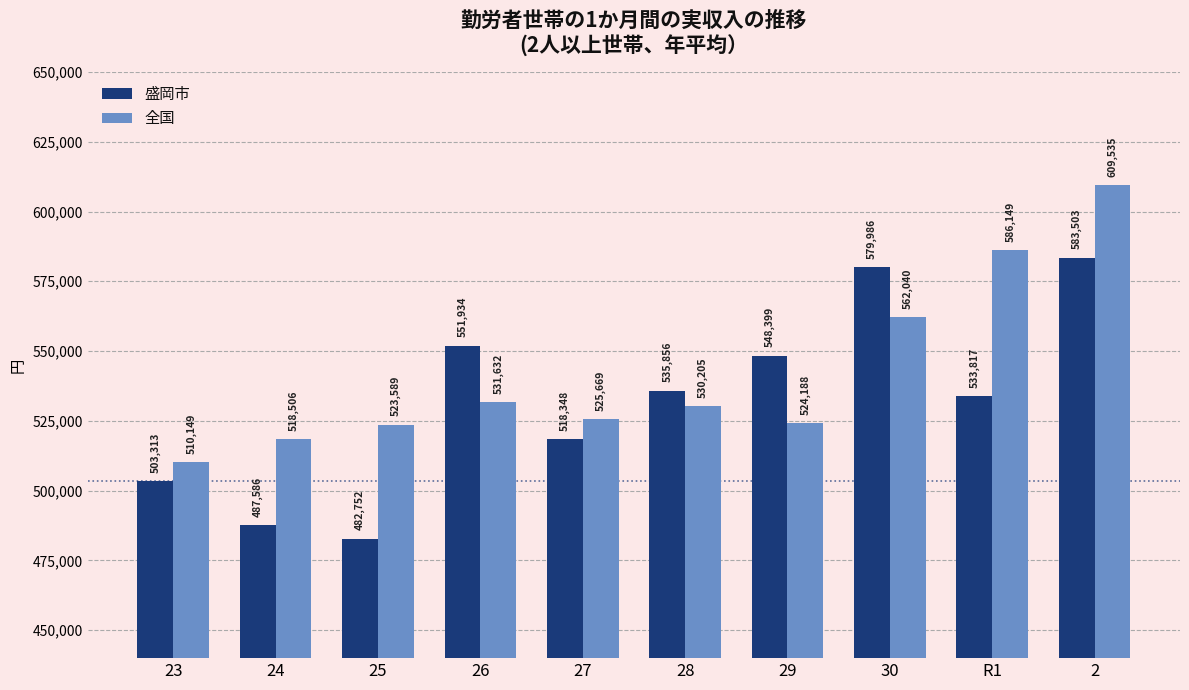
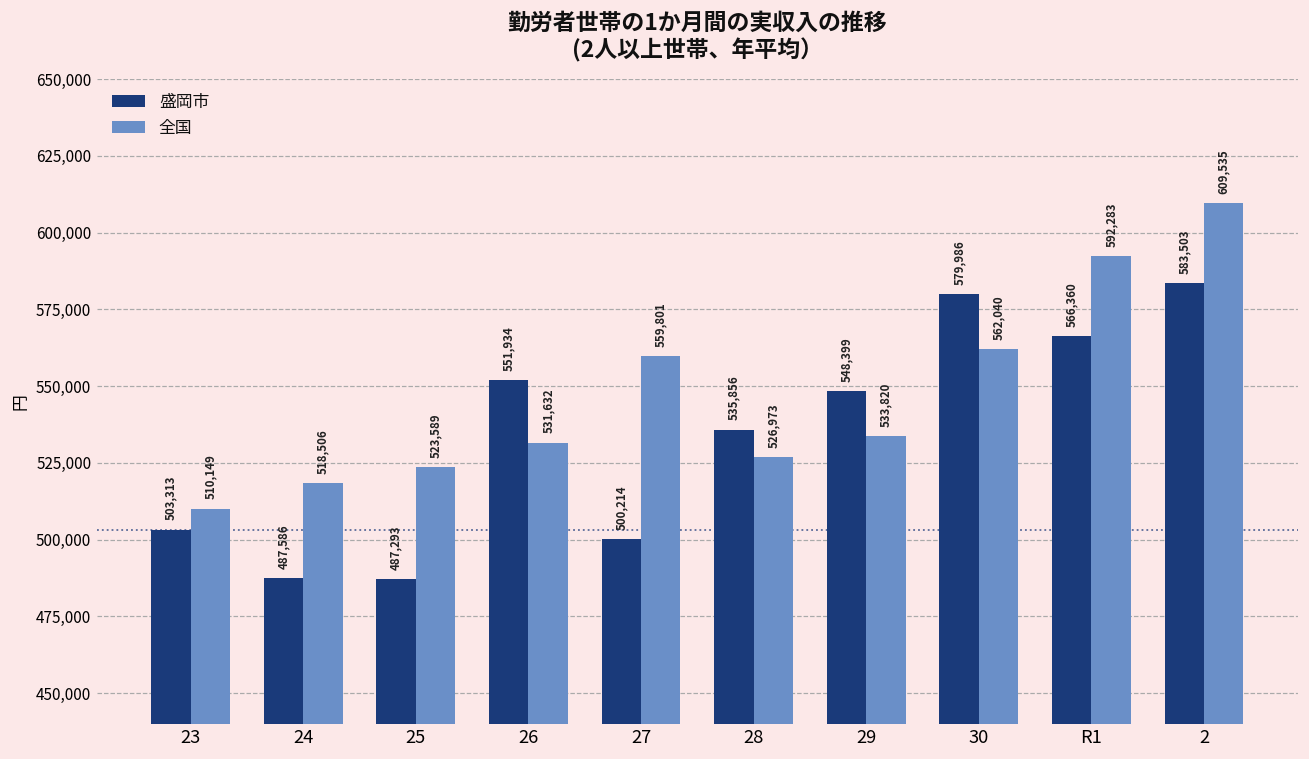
盛岡市, 25: 482,752 -> 487,293
盛岡市, 27: 518,348 -> 500,214
全国, 27: 525,669 -> 559,801
全国, 28: 530,205 -> 526,973
全国, 29: 524,188 -> 533,820
盛岡市, R1: 533,817 -> 566,360
全国, R1: 586,149 -> 592,283
